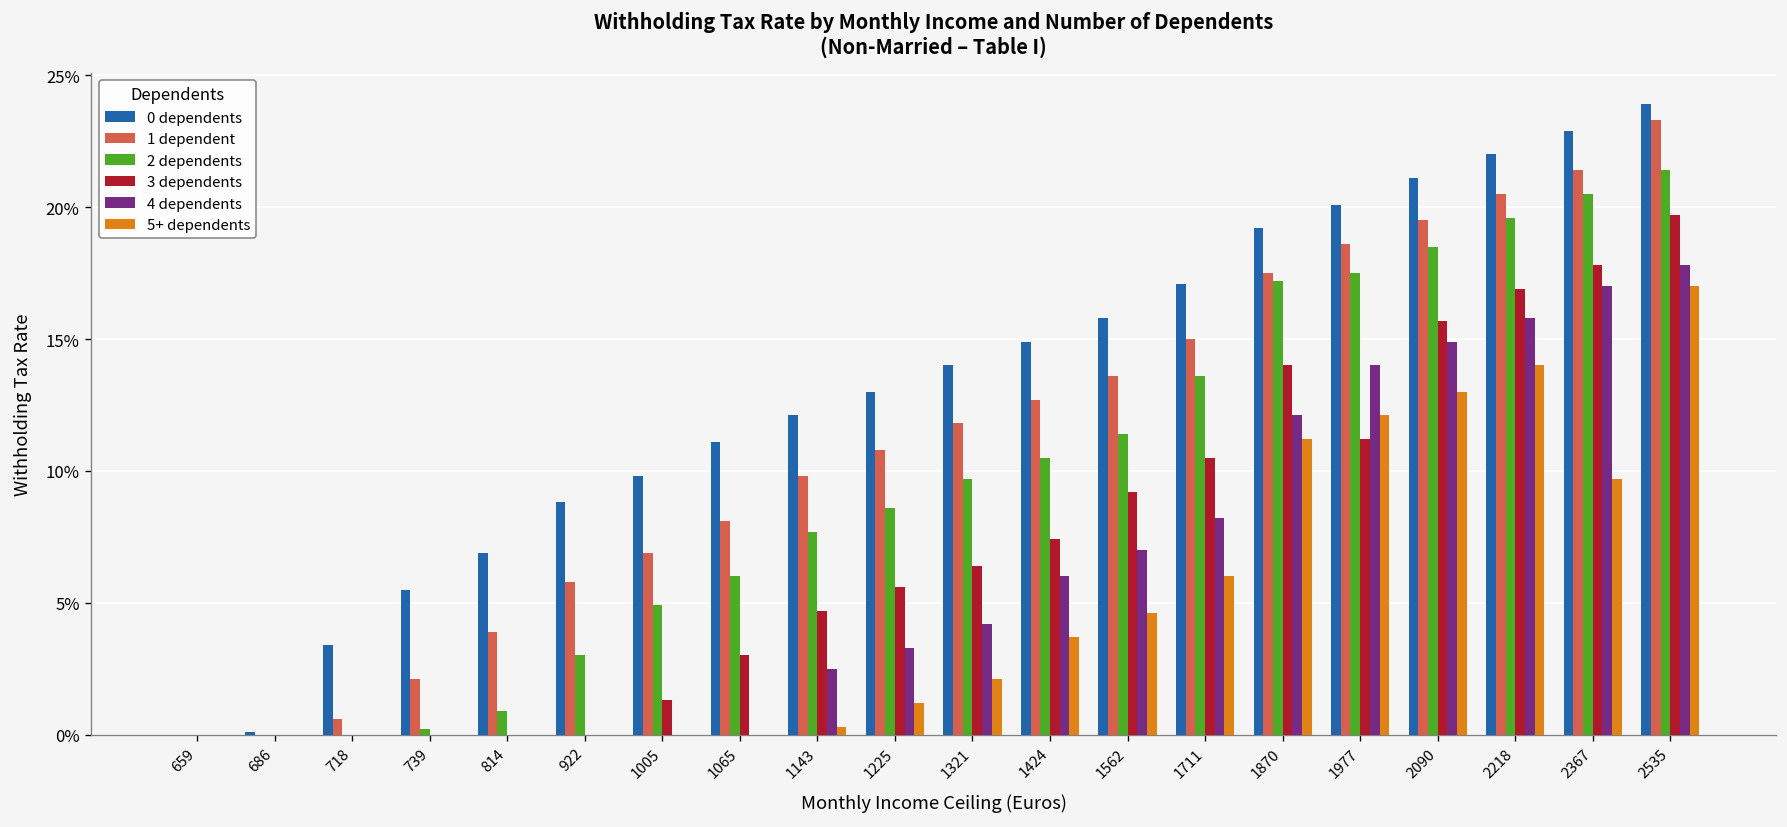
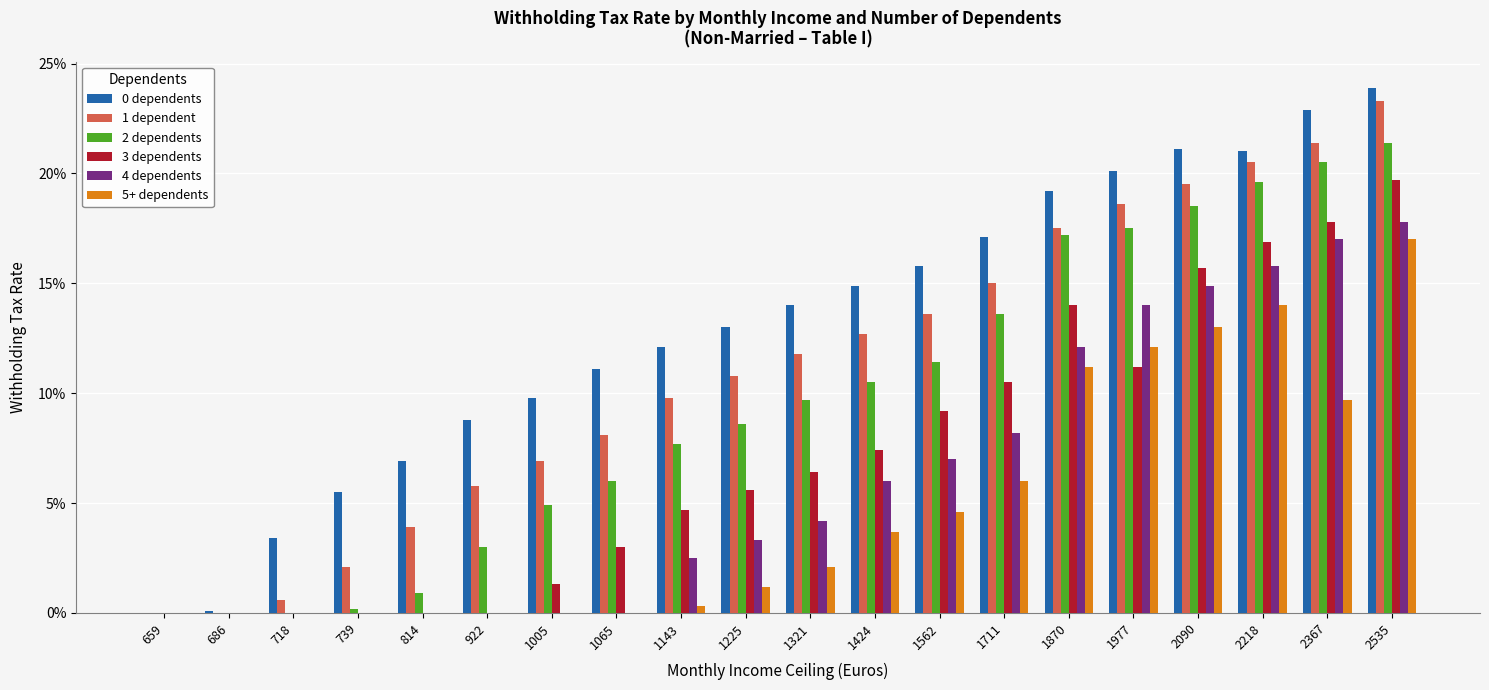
0 dependents, 2218: 22.0% -> 21.0%
